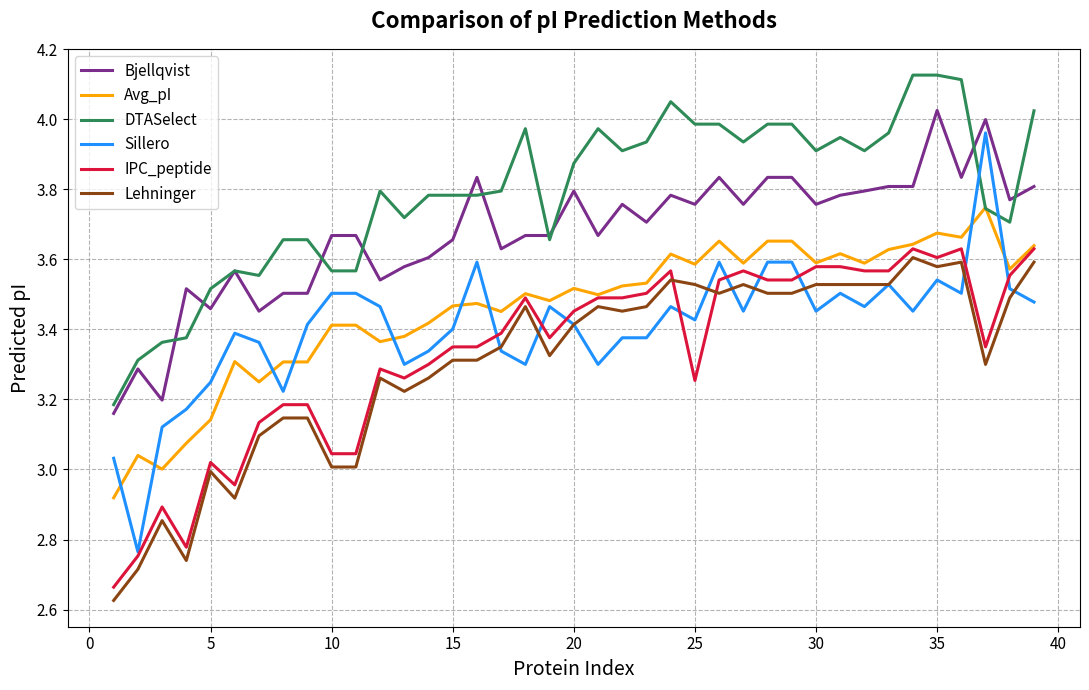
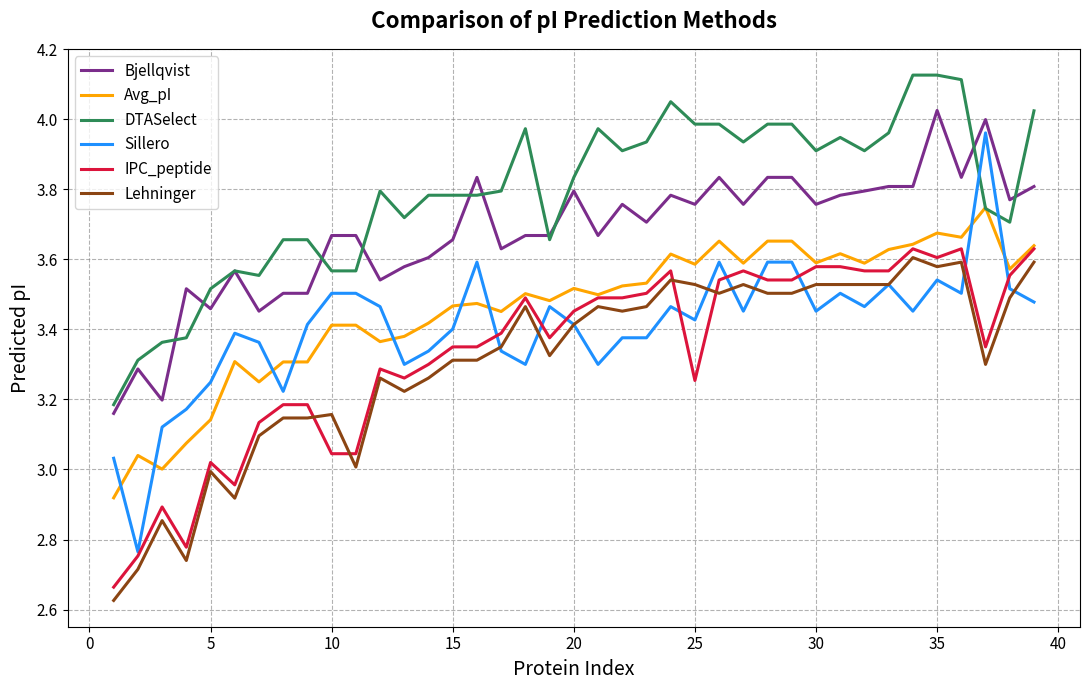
Lehninger, 10: 3.01 -> 3.16
DTASelect, 20: 3.87 -> 3.83
